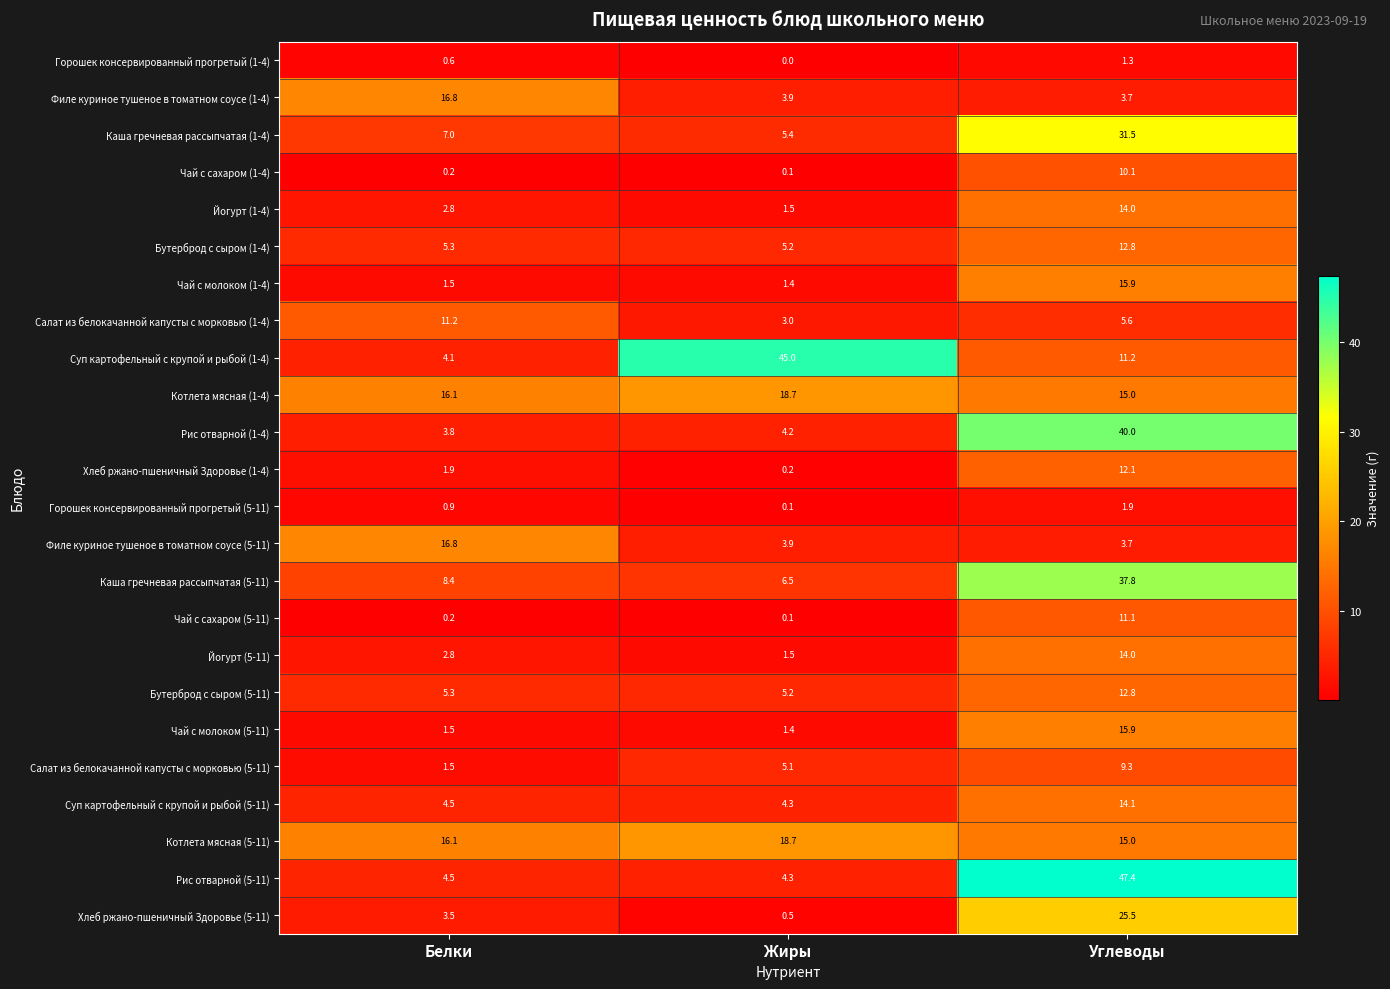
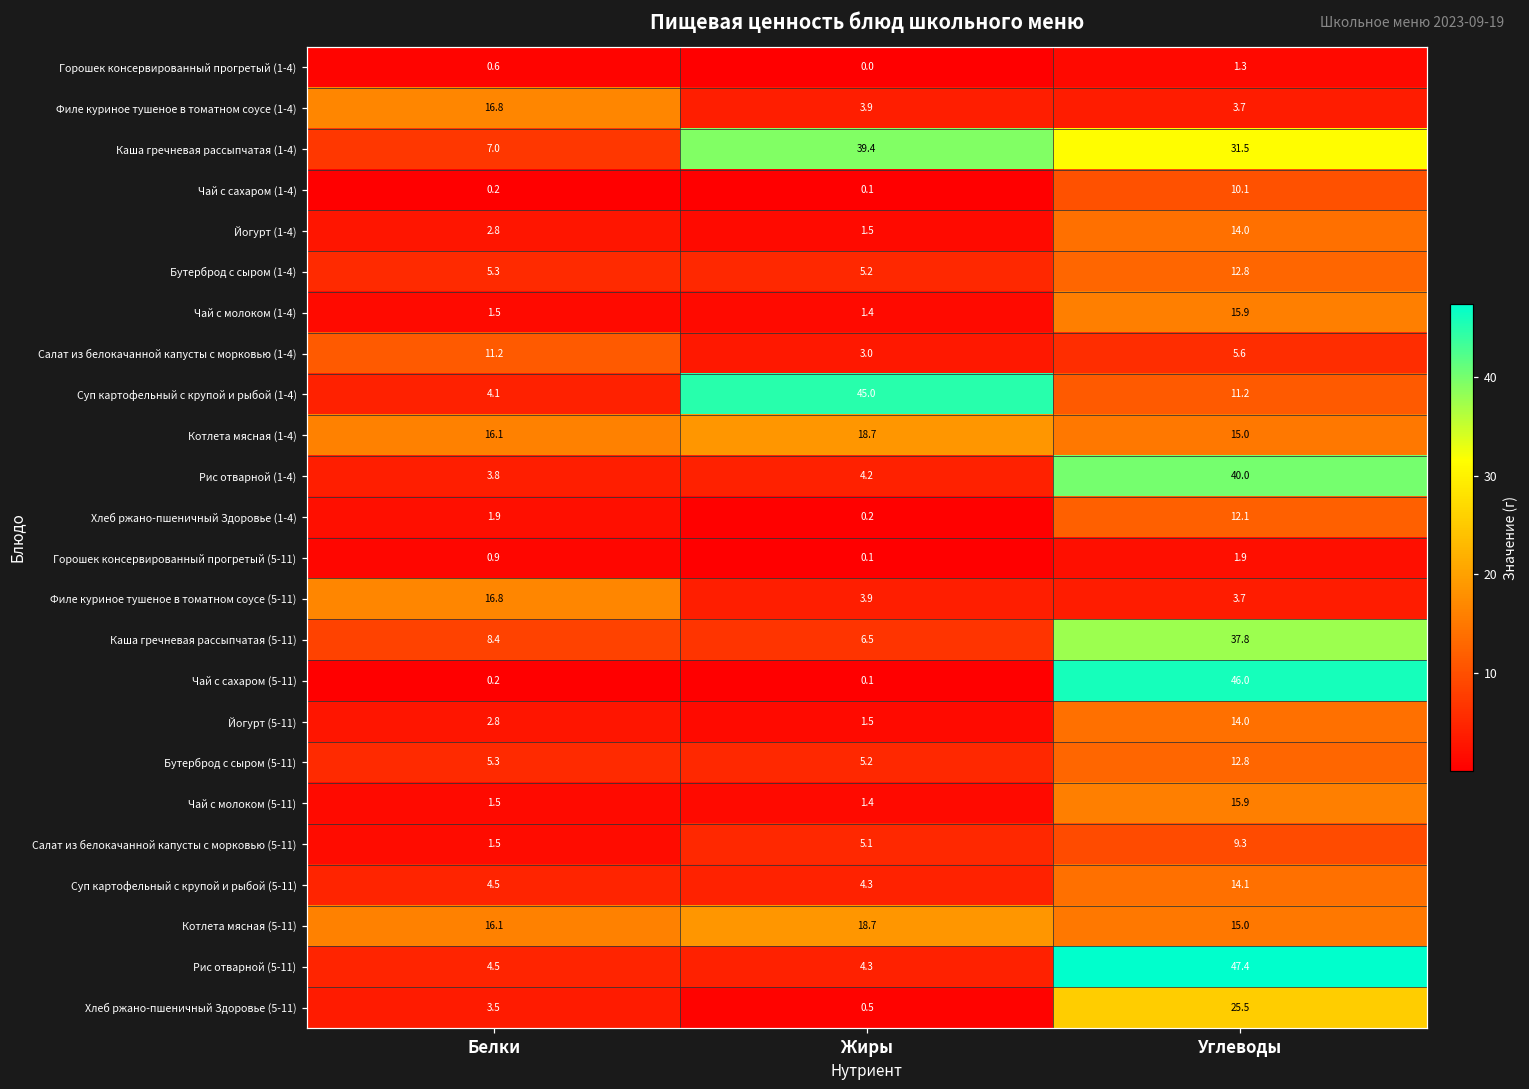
Каша гречневая рассыпчатая (1-4), Жиры: 5.4 -> 39.4
Чай с сахаром (5-11), Углеводы: 11.1 -> 46.0
